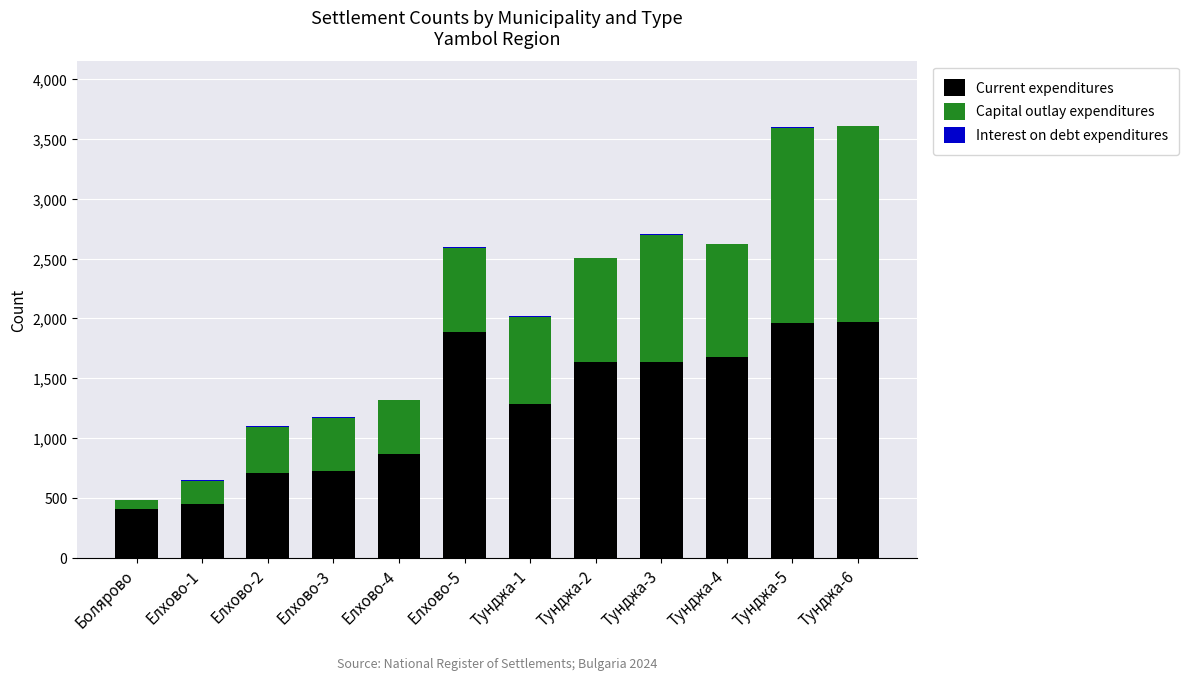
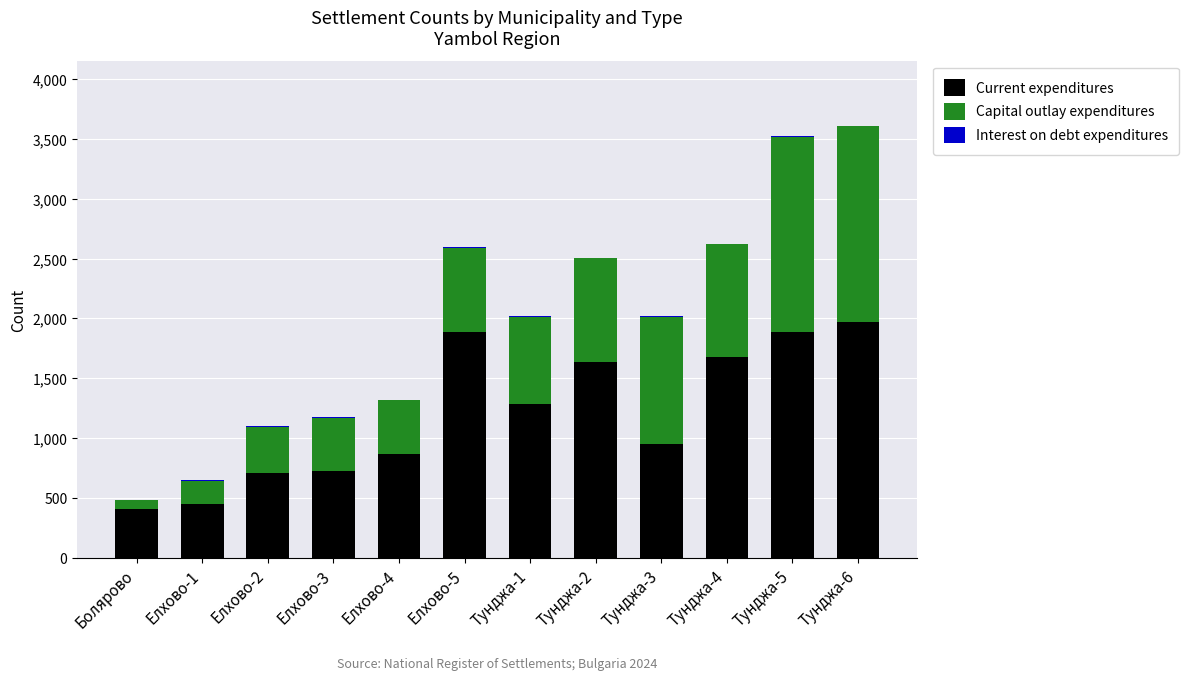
Current expenditures, Тунджа-3: 1,640 -> 950
Current expenditures, Тунджа-5: 1,960 -> 1,890
